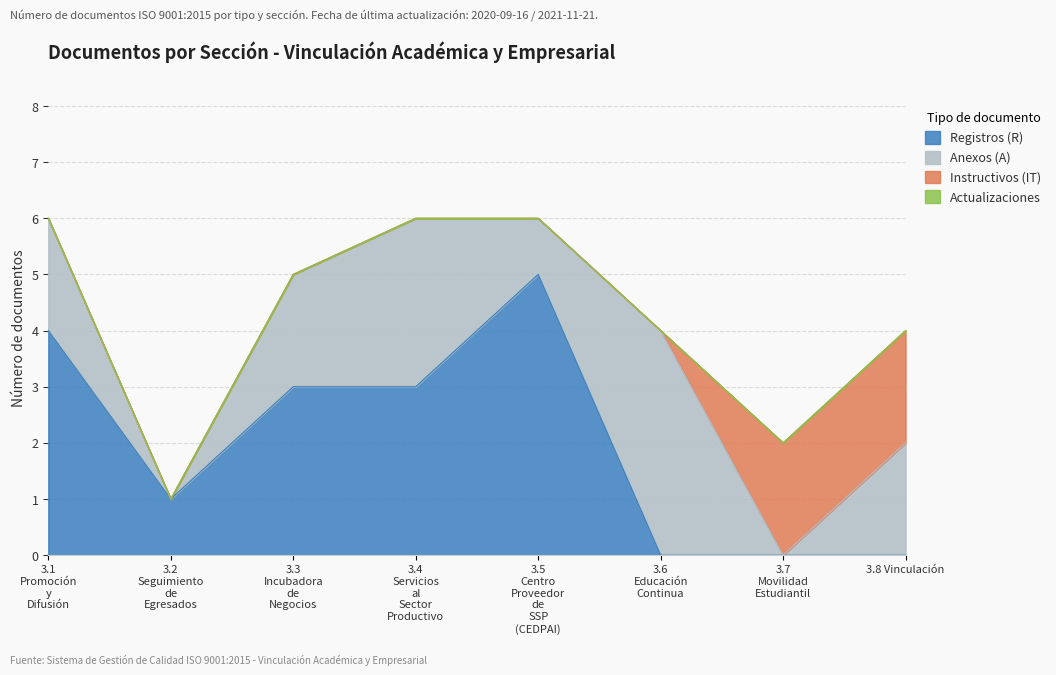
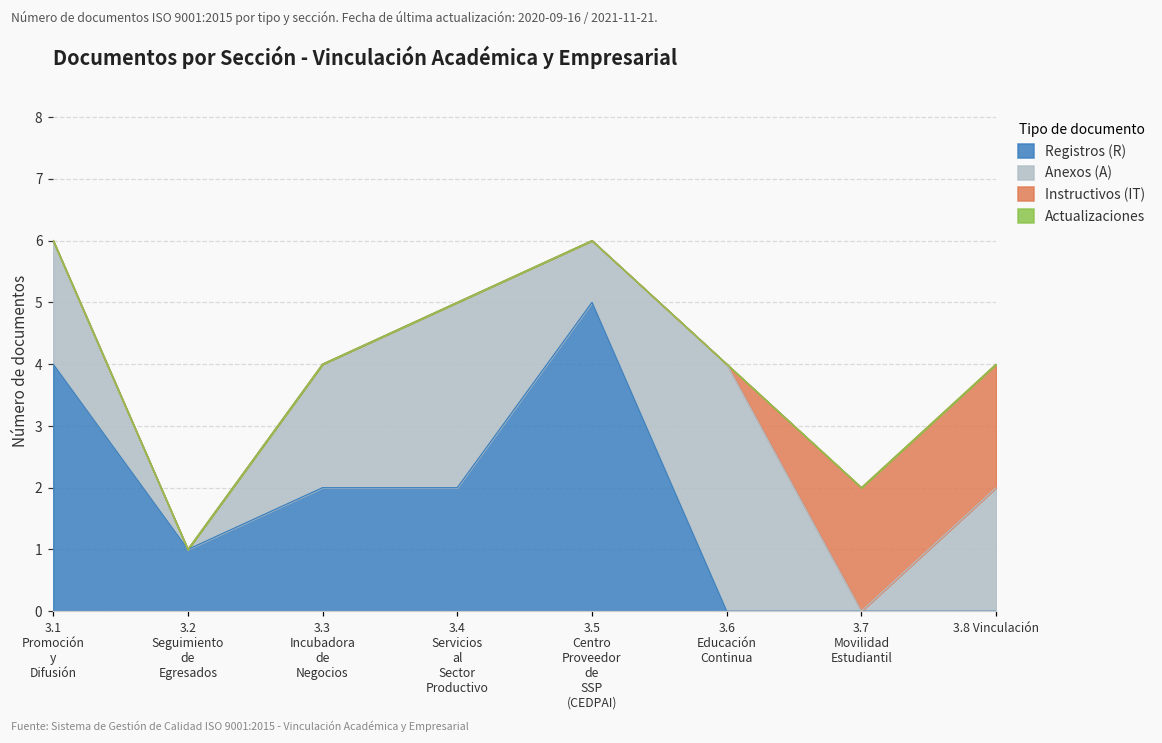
Registros (R), 3.3 Incubadora de Negocios: 3 -> 2
Registros (R), 3.4 Servicios al Sector Productivo: 3 -> 2
